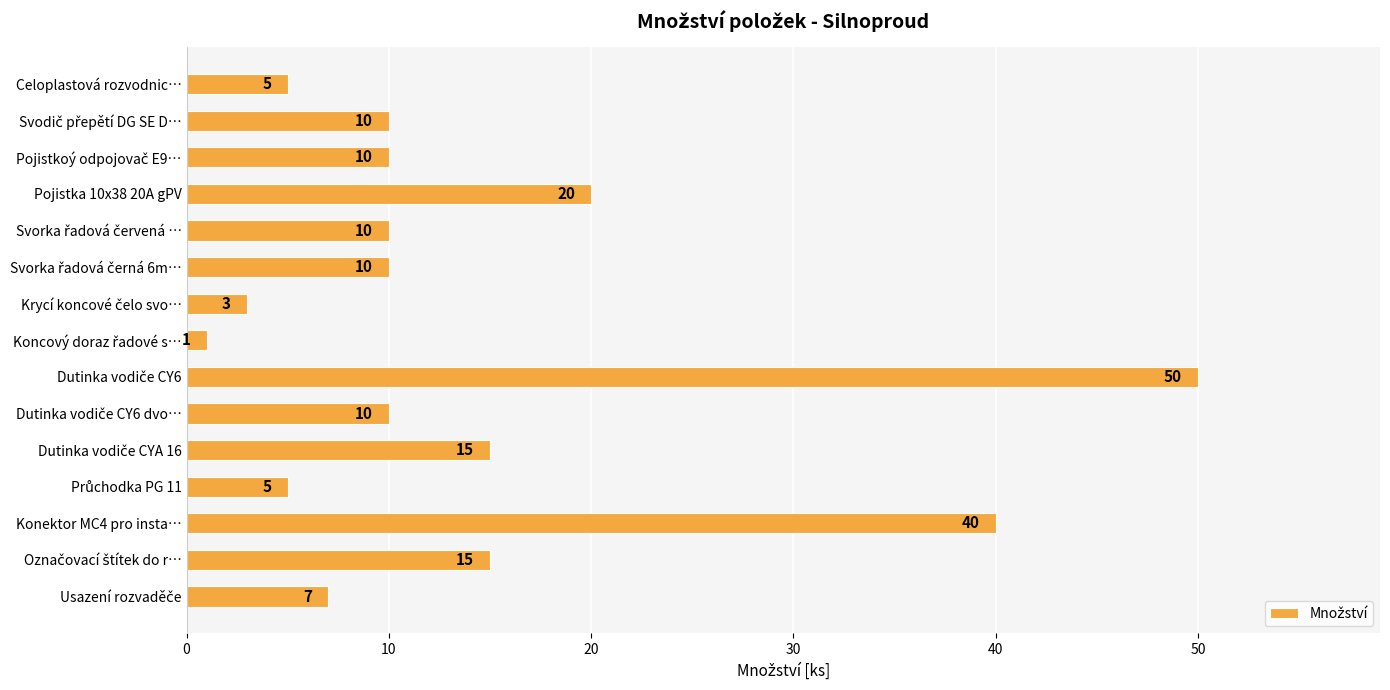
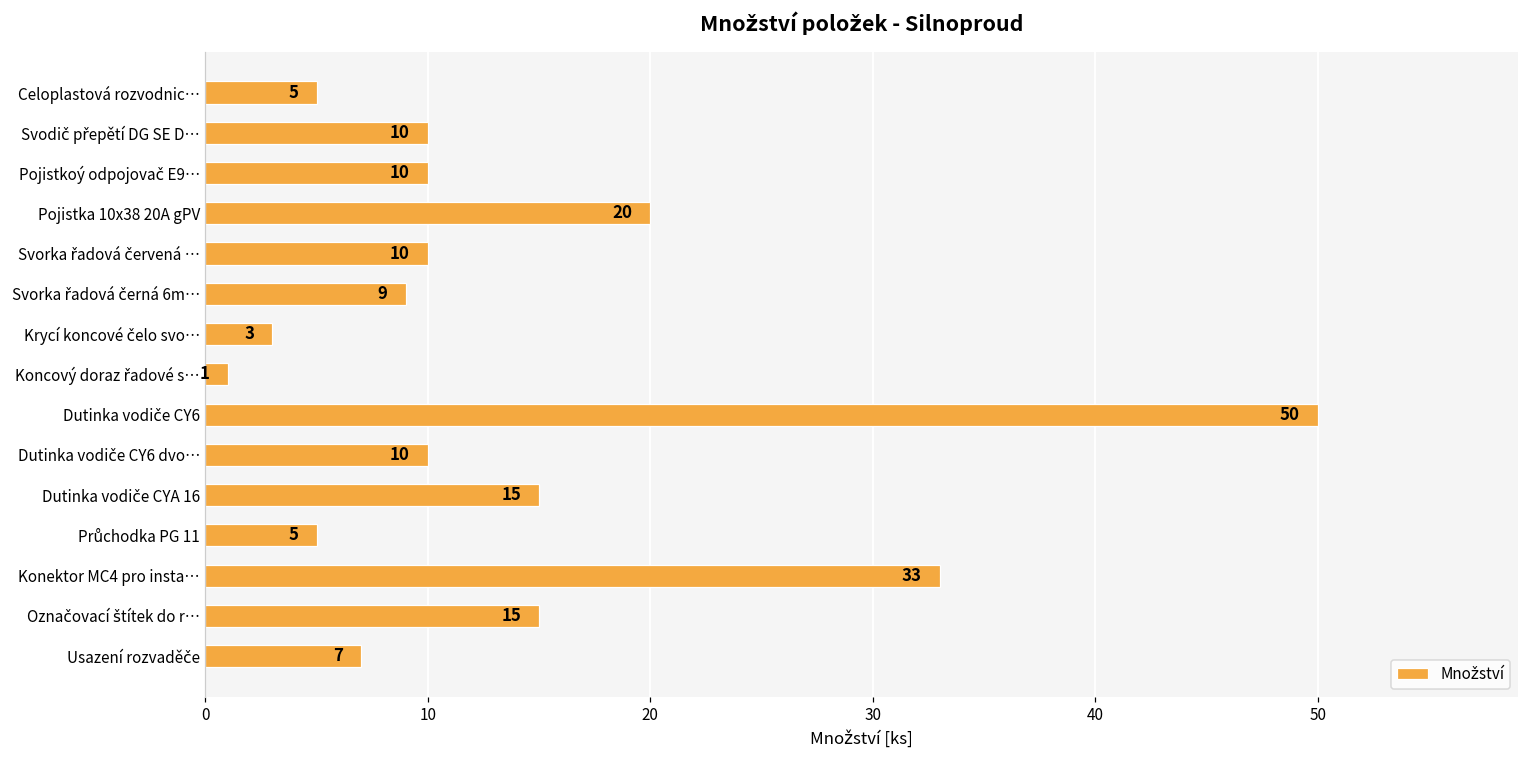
Svorka řadová černá 6m…: 10 -> 9
Konektor MC4 pro insta…: 40 -> 33
